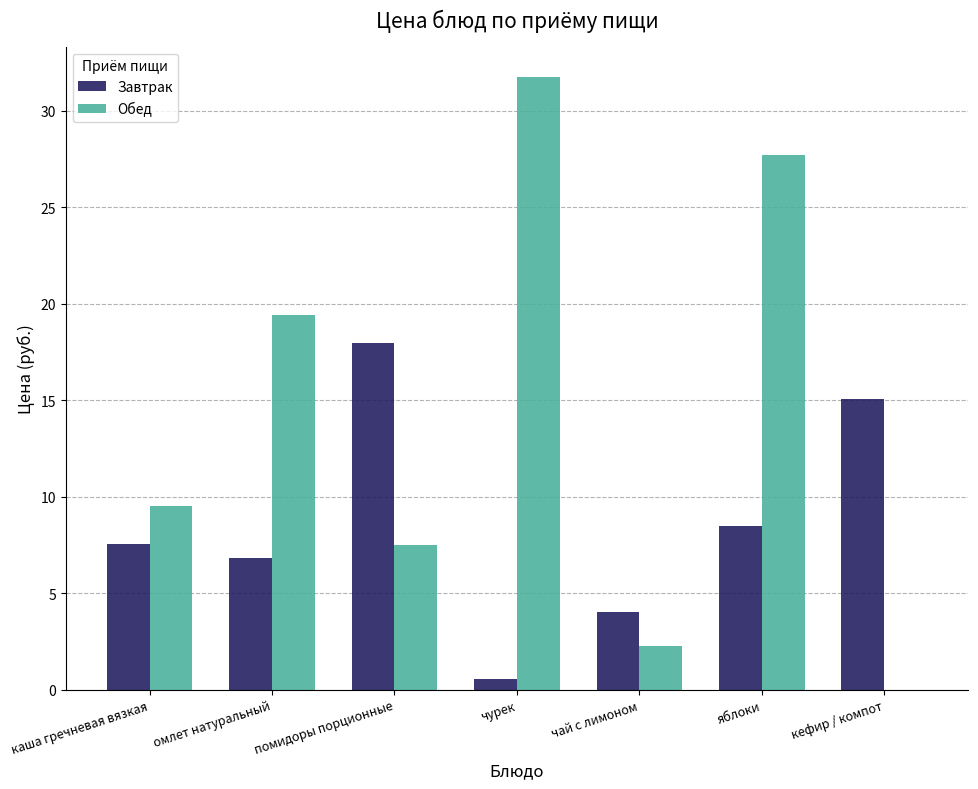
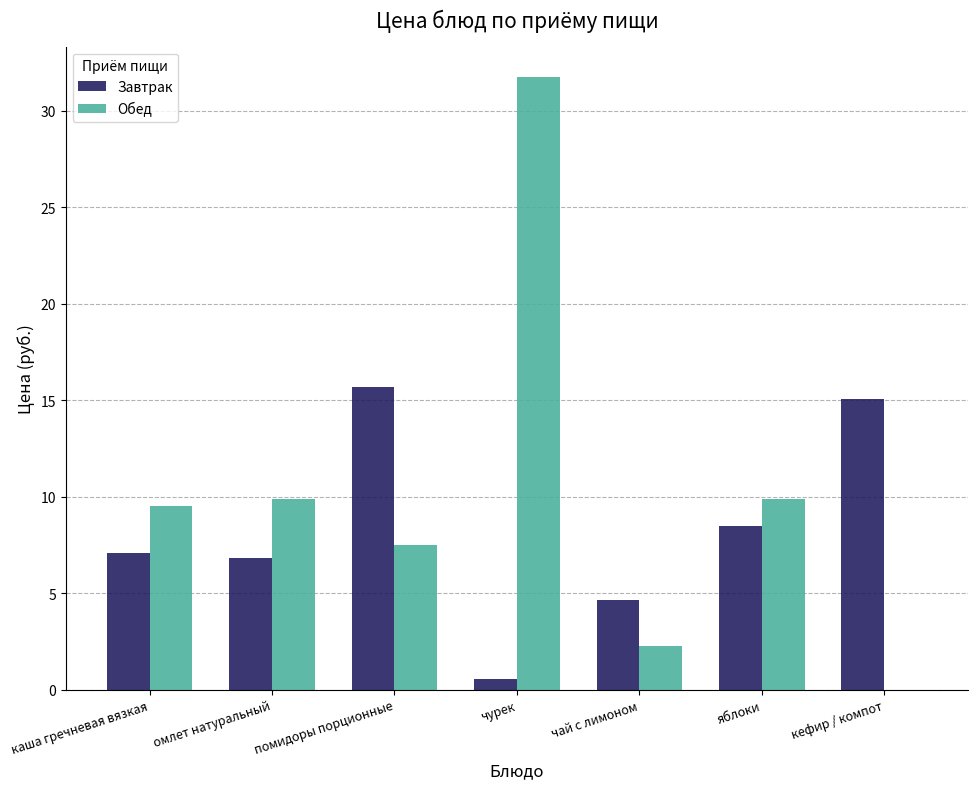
Завтрак, каша гречневая вязкая: 7.6 -> 7.1
Обед, омлет натуральный: 19.4 -> 9.9
Завтрак, помидоры порционные: 18.0 -> 15.7
Завтрак, чай с лимоном: 4.0 -> 4.6
Обед, яблоки: 27.7 -> 9.9
